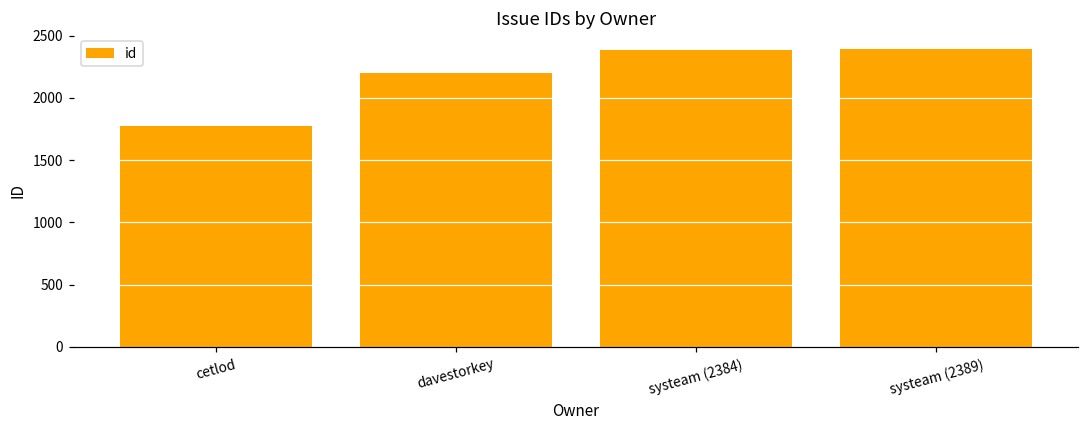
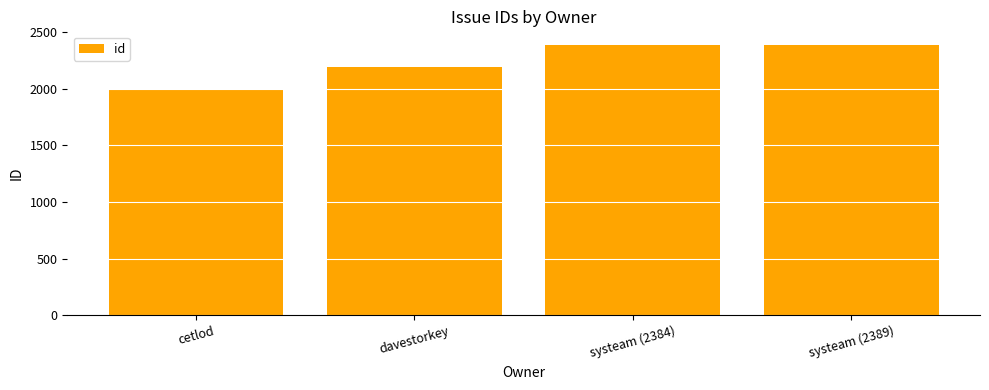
cetlod: 1780 -> 2000
